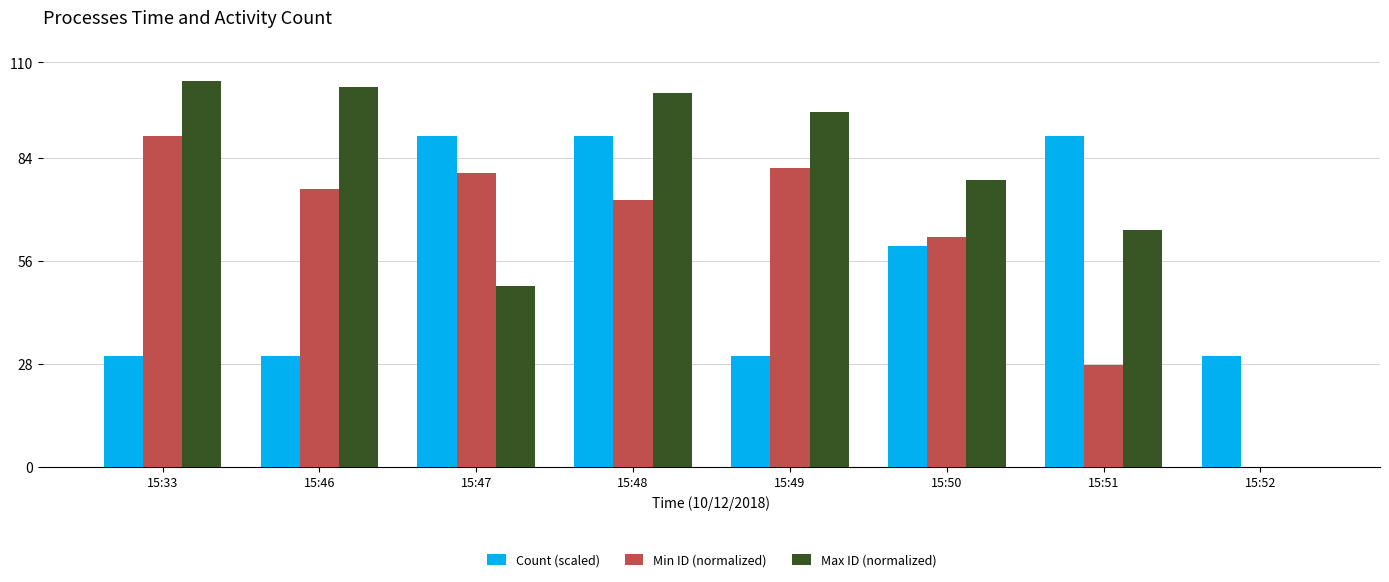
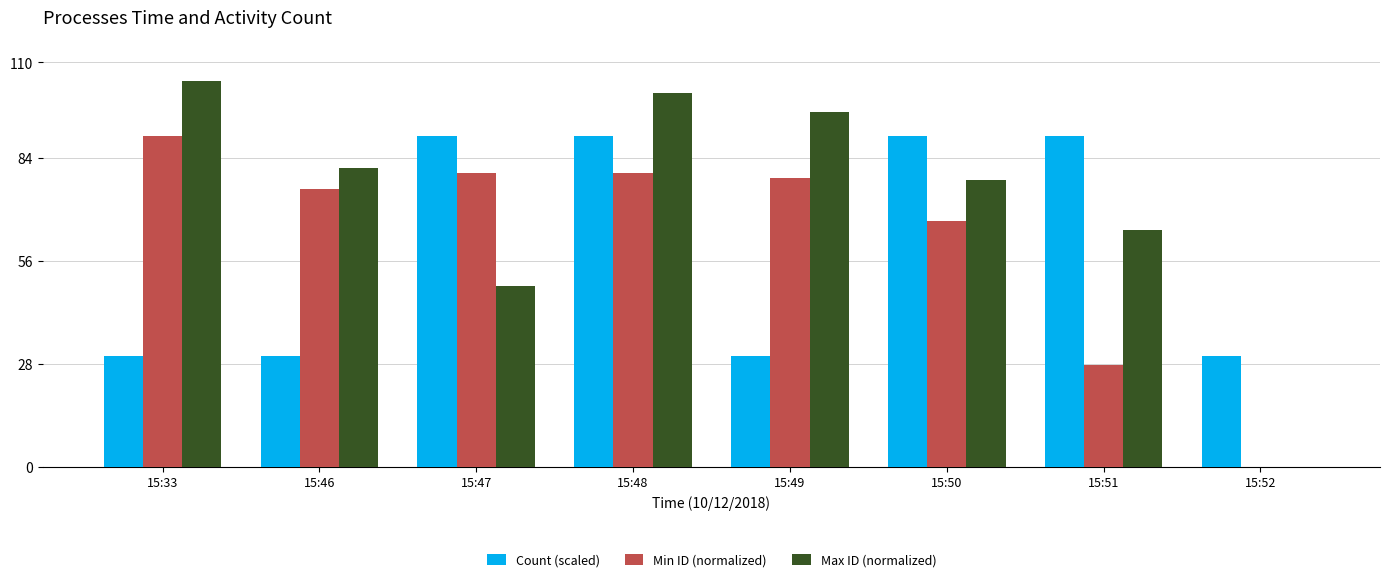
Max ID (normalized), 15:46: 103 -> 81
Min ID (normalized), 15:48: 73 -> 80
Min ID (normalized), 15:49: 81 -> 78
Count (scaled), 15:50: 60 -> 90
Min ID (normalized), 15:50: 62 -> 67
